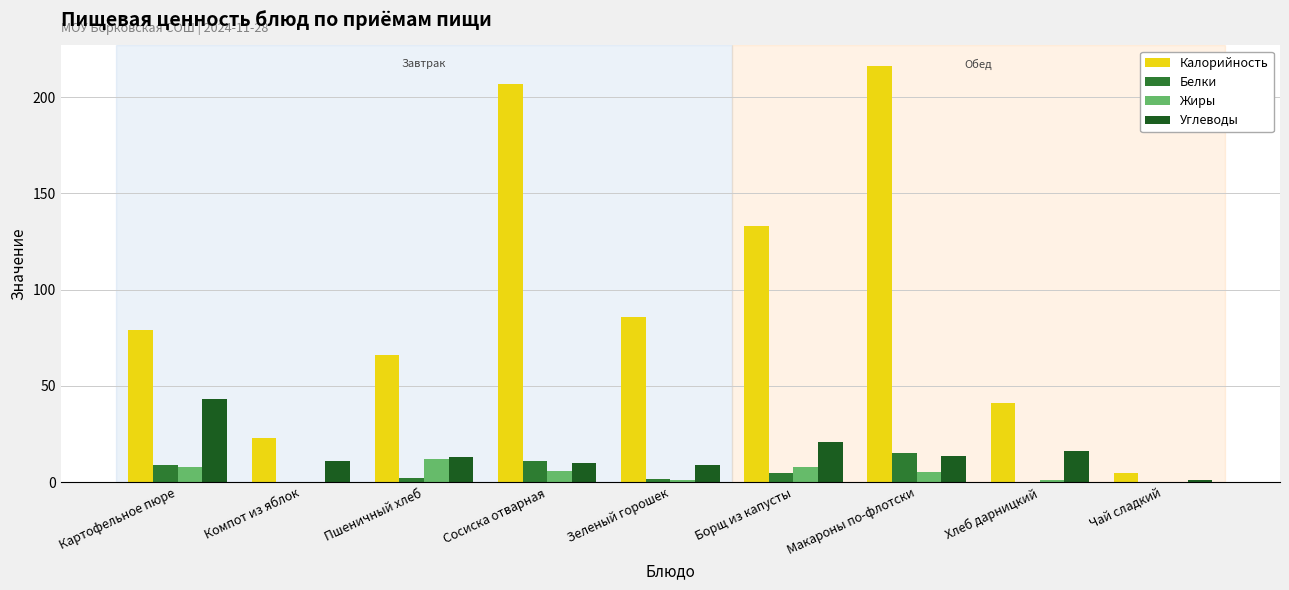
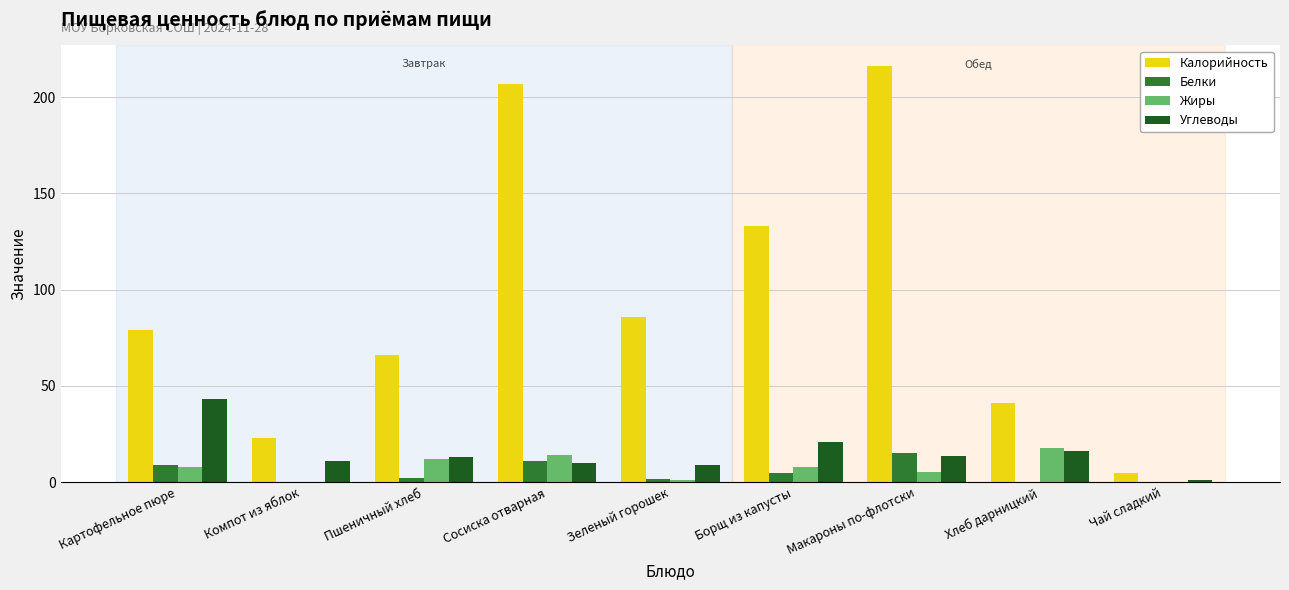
Жиры, Сосиска отварная: 6 -> 14
Жиры, Хлеб дарницкий: 1 -> 18
